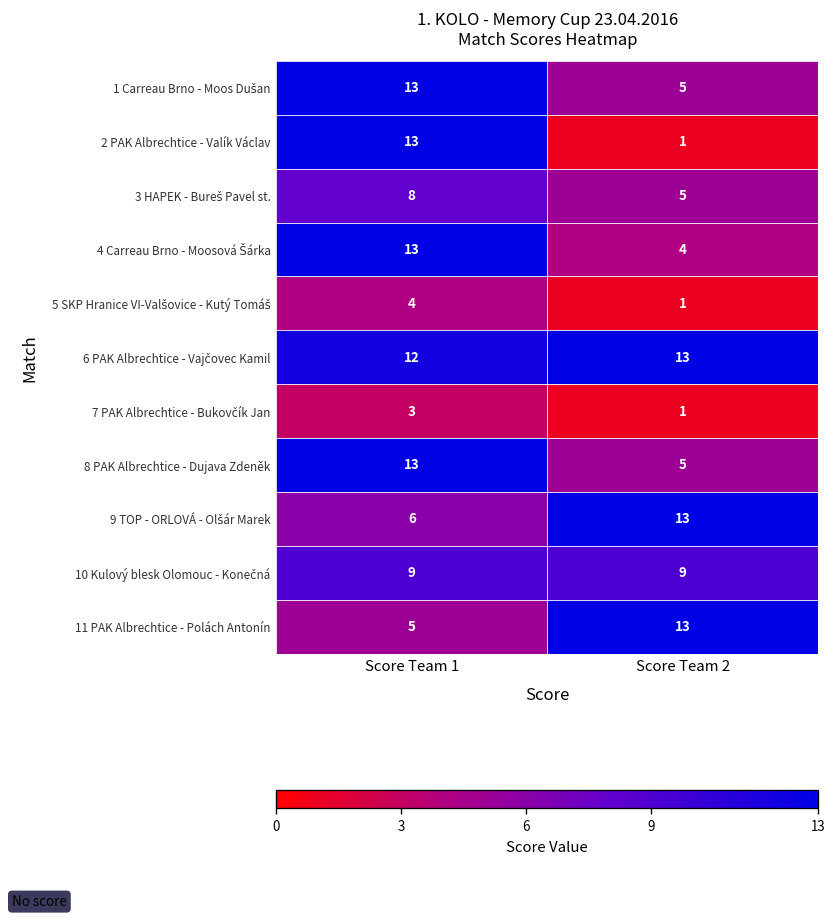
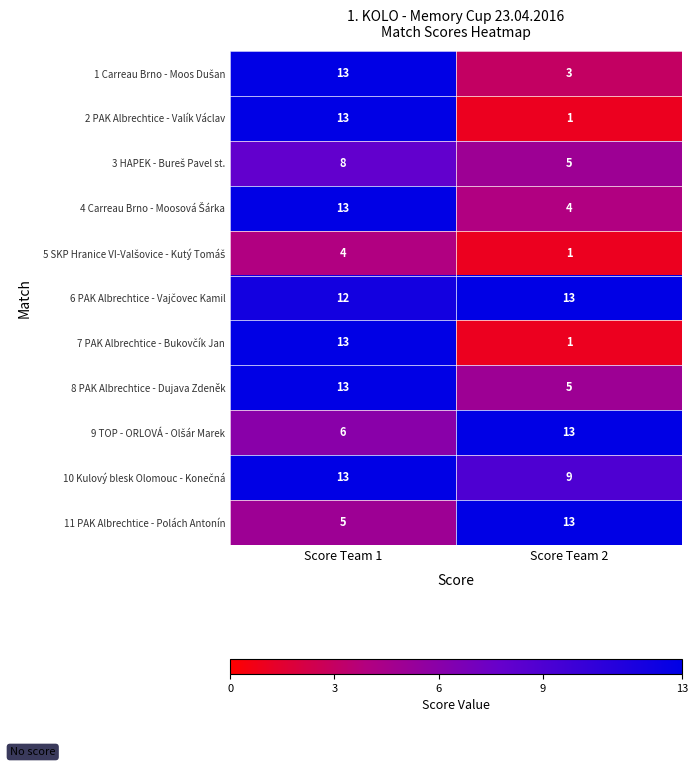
1 Carreau Brno - Moos Dušan, Score Team 2: 5 -> 3
7 PAK Albrechtice - Bukovčík Jan, Score Team 1: 3 -> 13
10 Kulový blesk Olomouc - Konečná, Score Team 1: 9 -> 13
